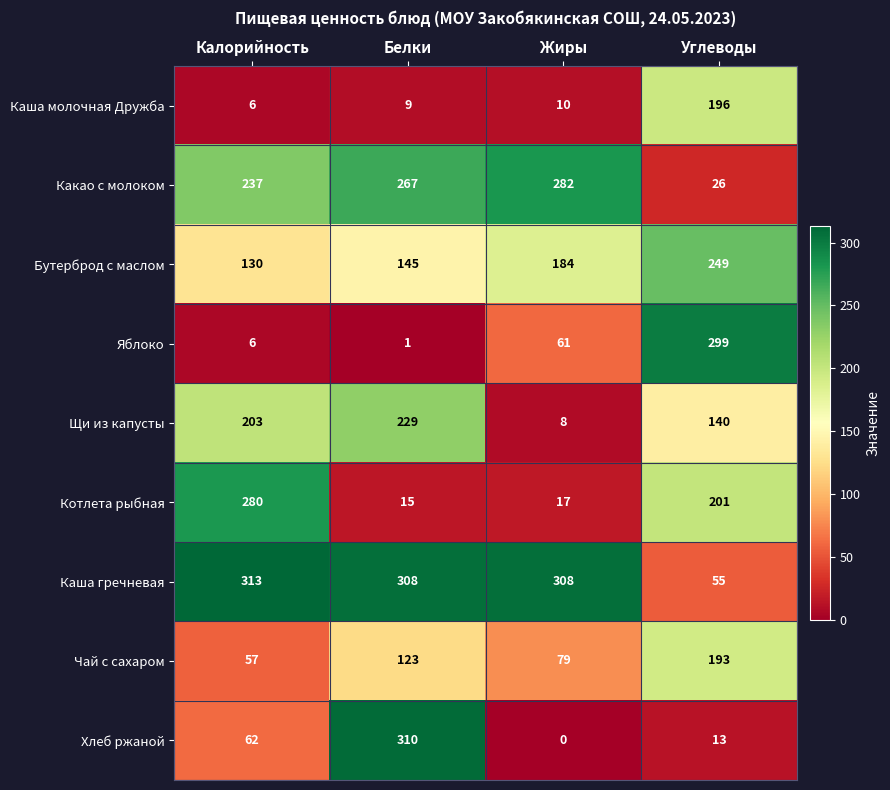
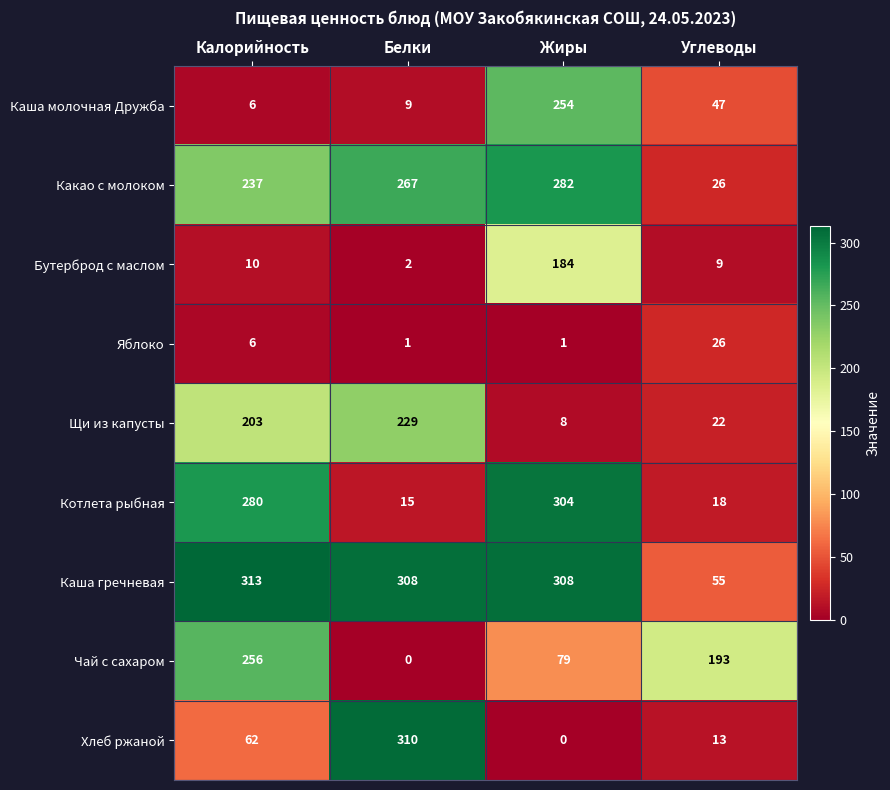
Каша молочная Дружба, Жиры: 10 -> 254
Каша молочная Дружба, Углеводы: 196 -> 47
Бутерброд с маслом, Калорийность: 130 -> 10
Бутерброд с маслом, Белки: 145 -> 2
Бутерброд с маслом, Углеводы: 249 -> 9
Яблоко, Жиры: 61 -> 1
Яблоко, Углеводы: 299 -> 26
Щи из капусты, Углеводы: 140 -> 22
Котлета рыбная, Жиры: 17 -> 304
Котлета рыбная, Углеводы: 201 -> 18
Чай с сахаром, Калорийность: 57 -> 256
Чай с сахаром, Белки: 123 -> 0
